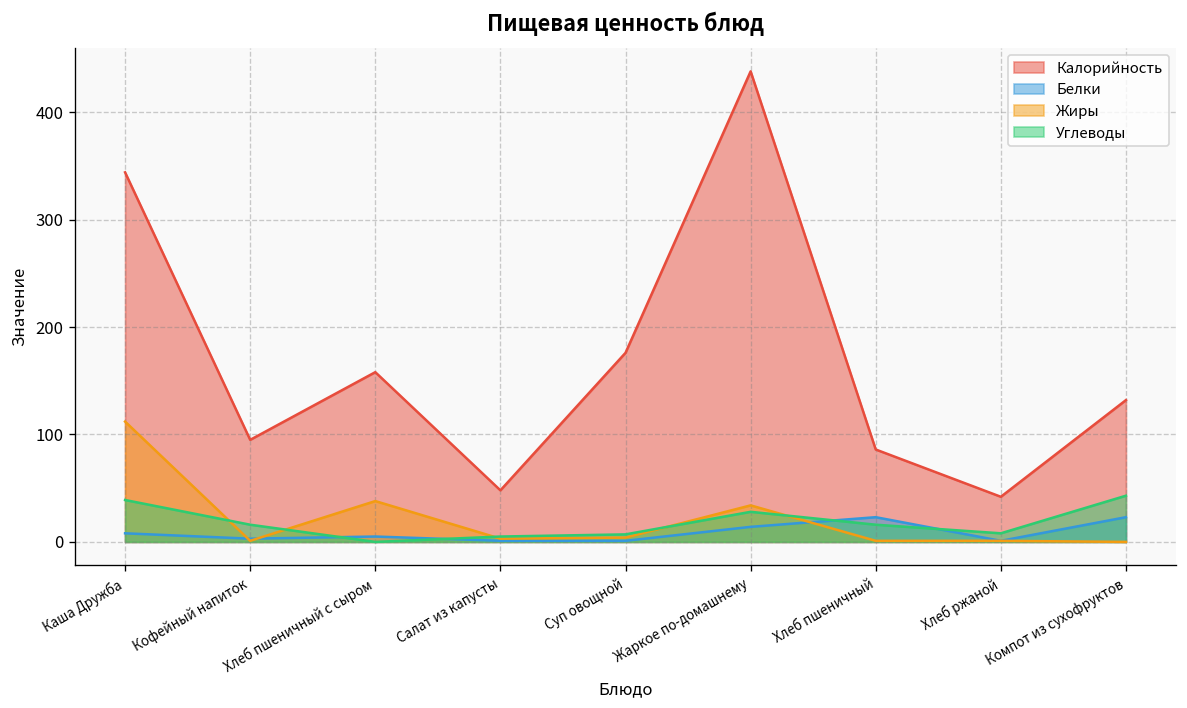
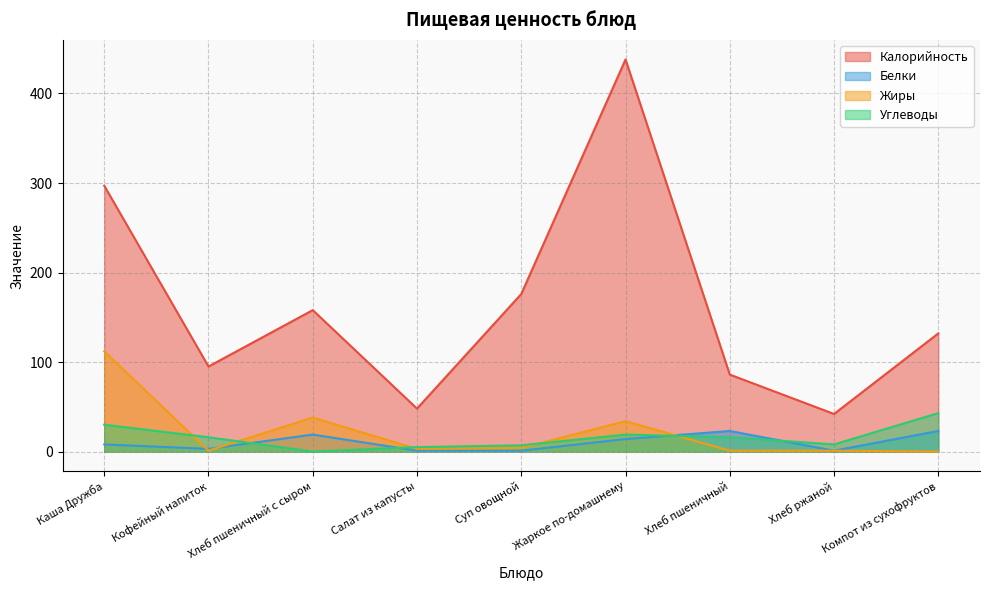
Калорийность, Каша Дружба: 340 -> 300
Углеводы, Каша Дружба: 40 -> 30
Белки, Хлеб пшеничный с сыром: 10 -> 20
Углеводы, Жаркое по-домашнему: 30 -> 20
